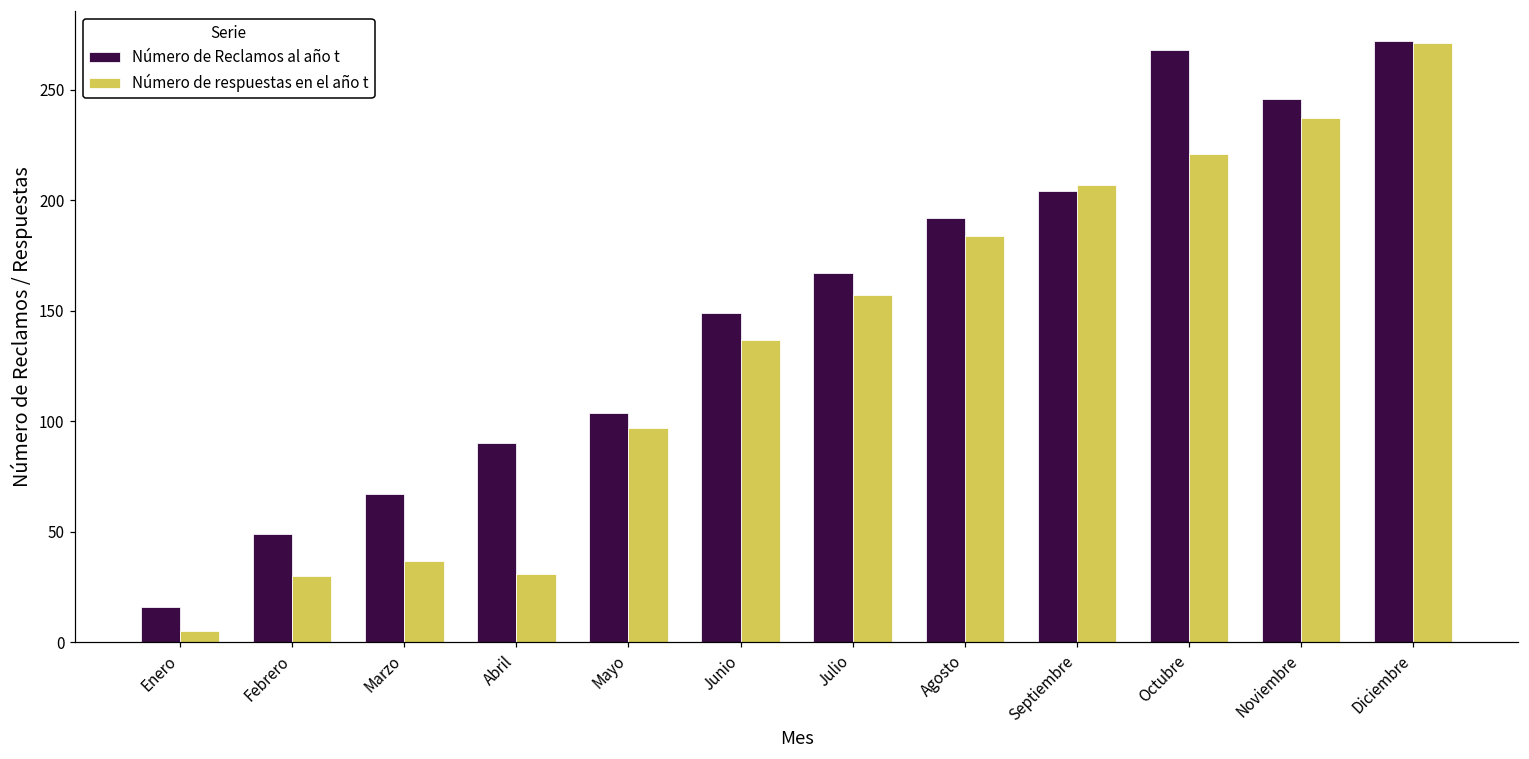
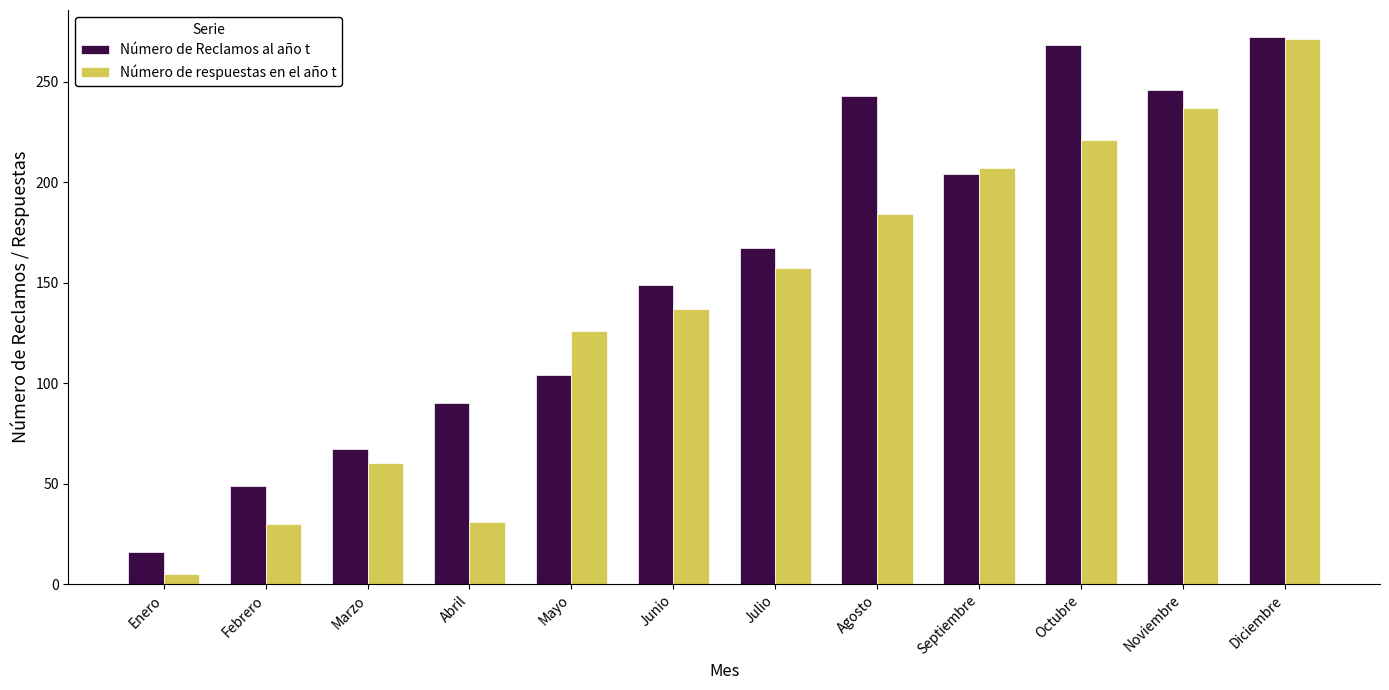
Número de respuestas en el año t, Marzo: 37 -> 60
Número de respuestas en el año t, Mayo: 97 -> 126
Número de Reclamos al año t, Agosto: 192 -> 243
